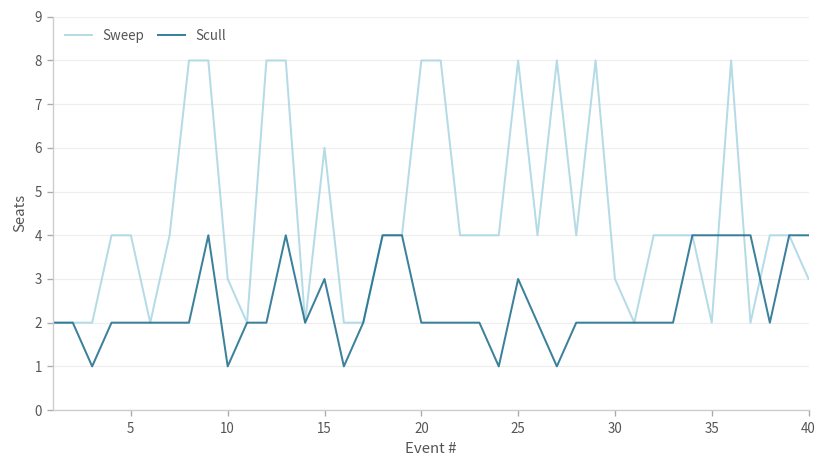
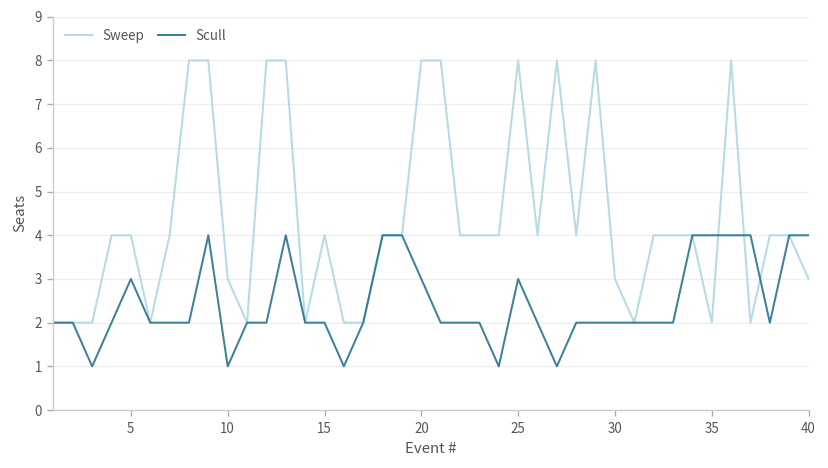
Scull, 5: 2 -> 3
Sweep, 15: 6 -> 4
Scull, 15: 3 -> 2
Scull, 20: 2 -> 3
